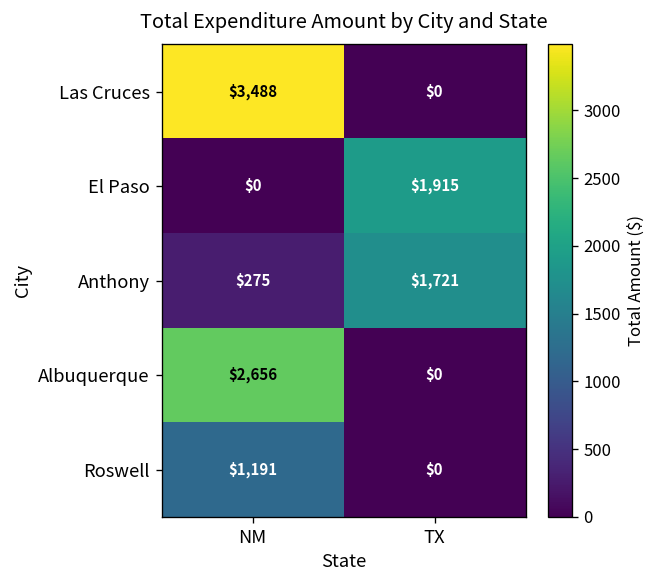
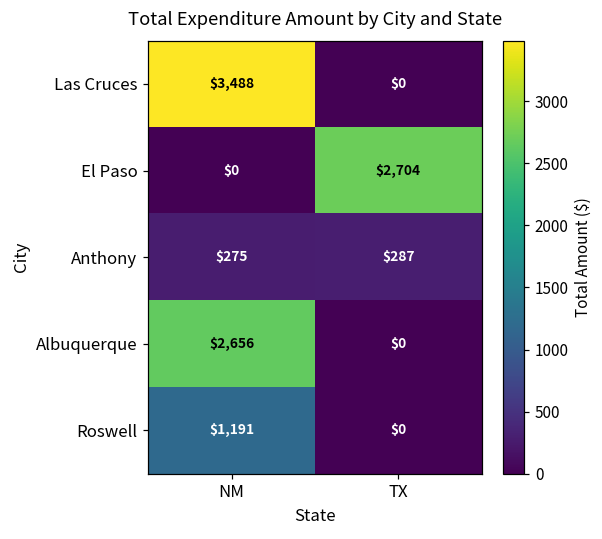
El Paso, TX: $1,915 -> $2,704
Anthony, TX: $1,721 -> $287
